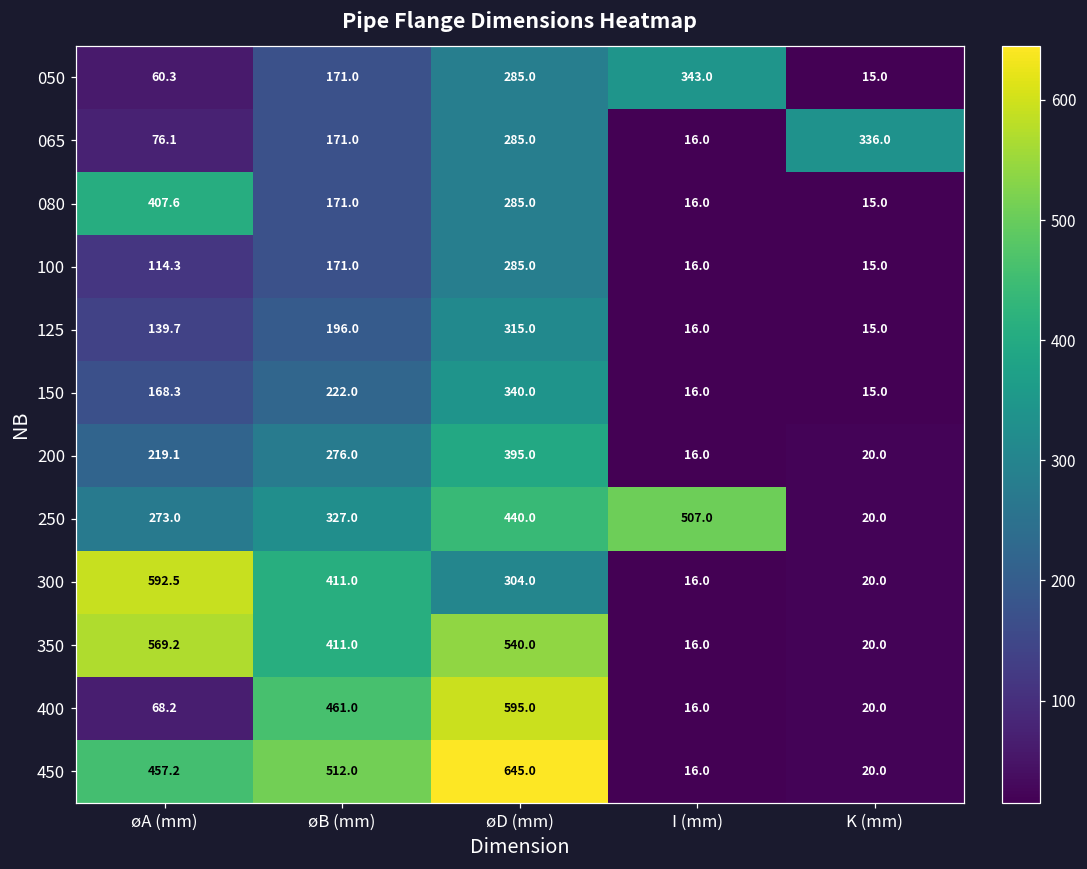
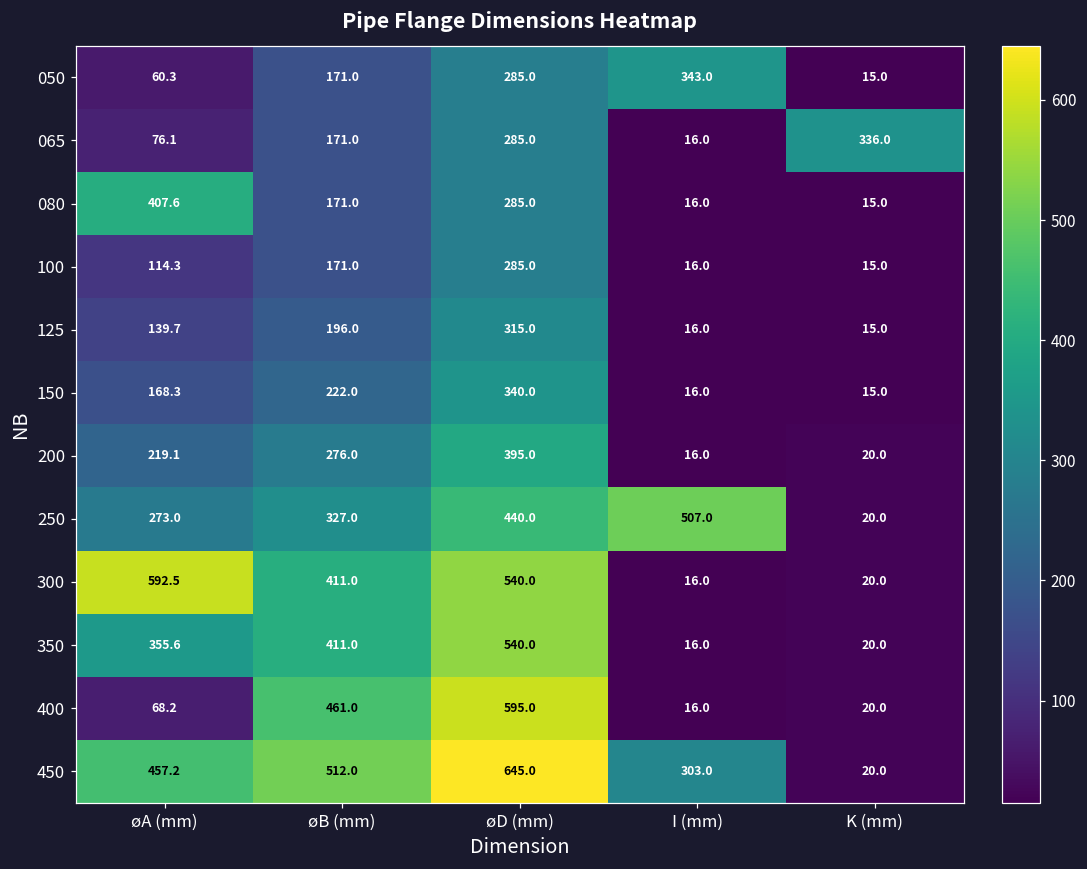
300, øD (mm): 304.0 -> 540.0
350, øA (mm): 569.2 -> 355.6
450, I (mm): 16.0 -> 303.0
